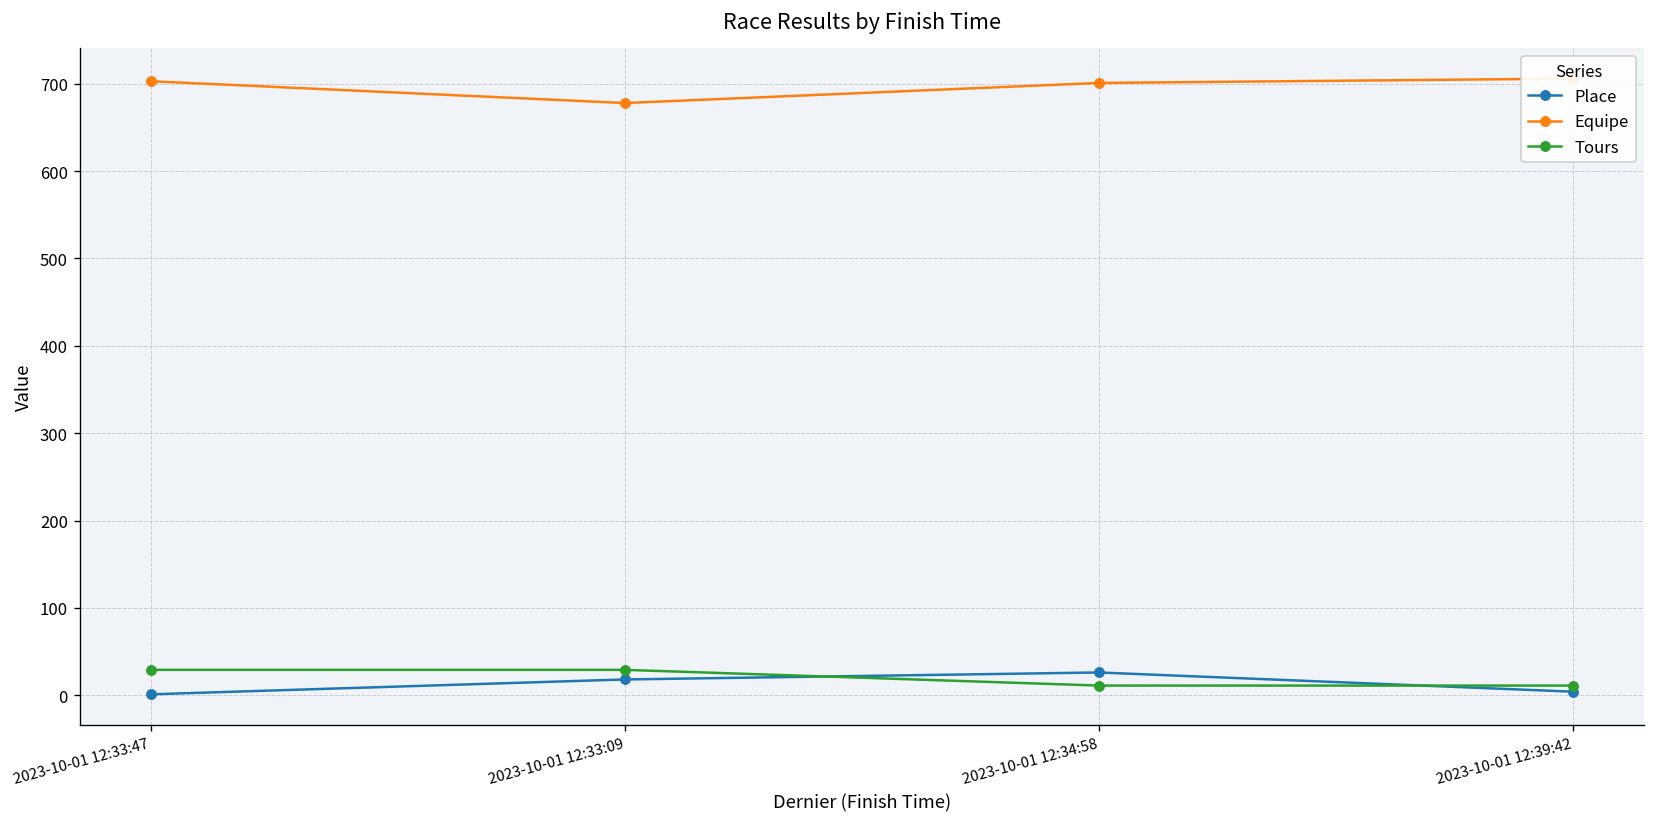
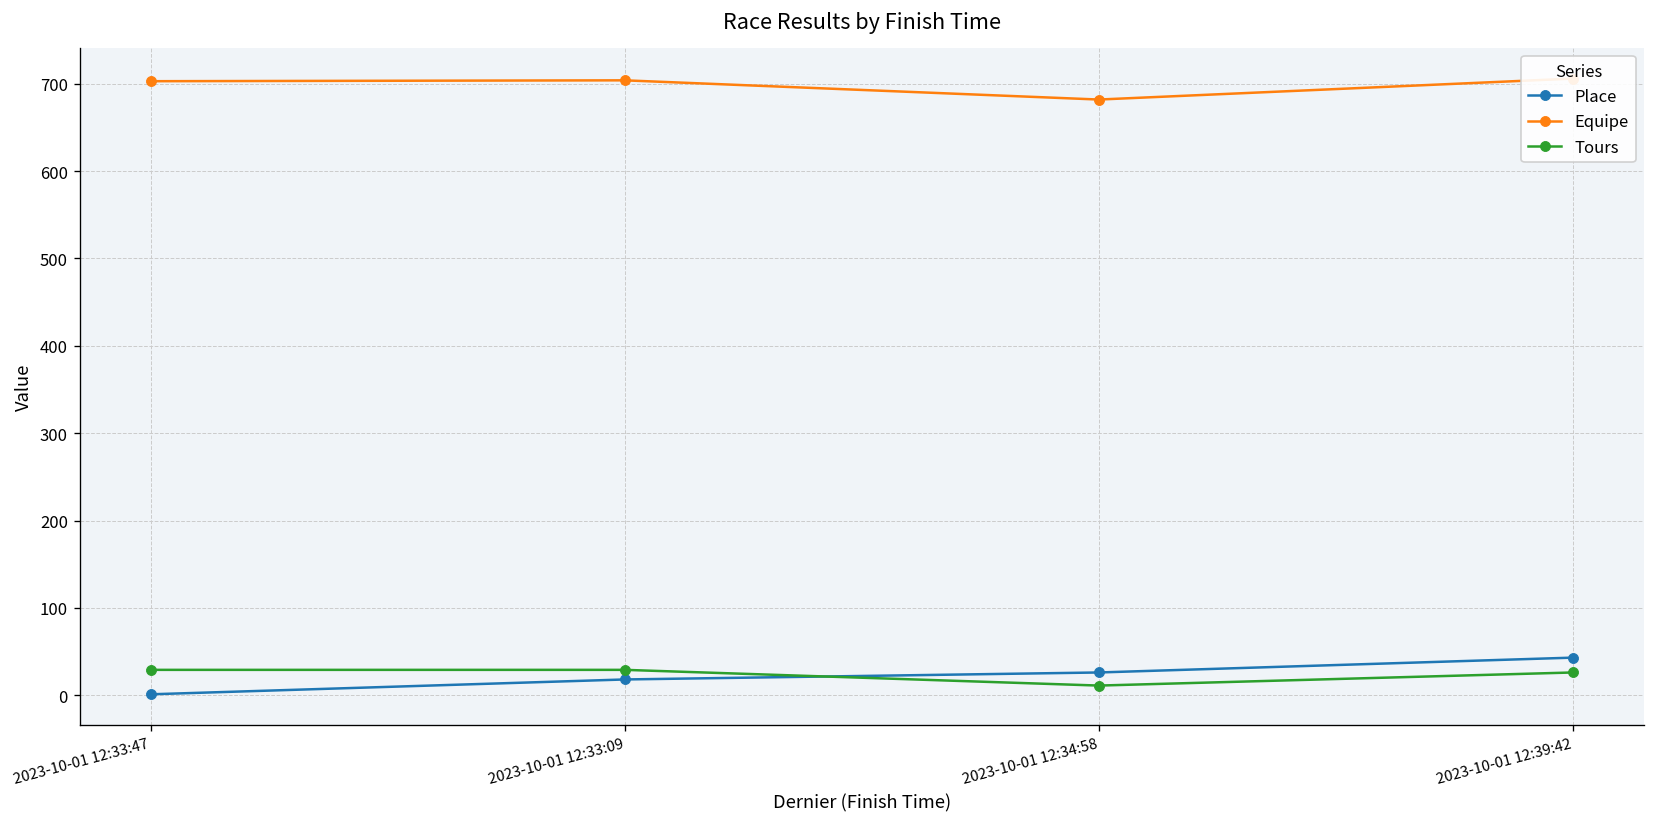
Equipe, 2023-10-01 12:33:09: 680 -> 700
Equipe, 2023-10-01 12:34:58: 700 -> 680
Place, 2023-10-01 12:39:42: 0 -> 40
Tours, 2023-10-01 12:39:42: 10 -> 30
